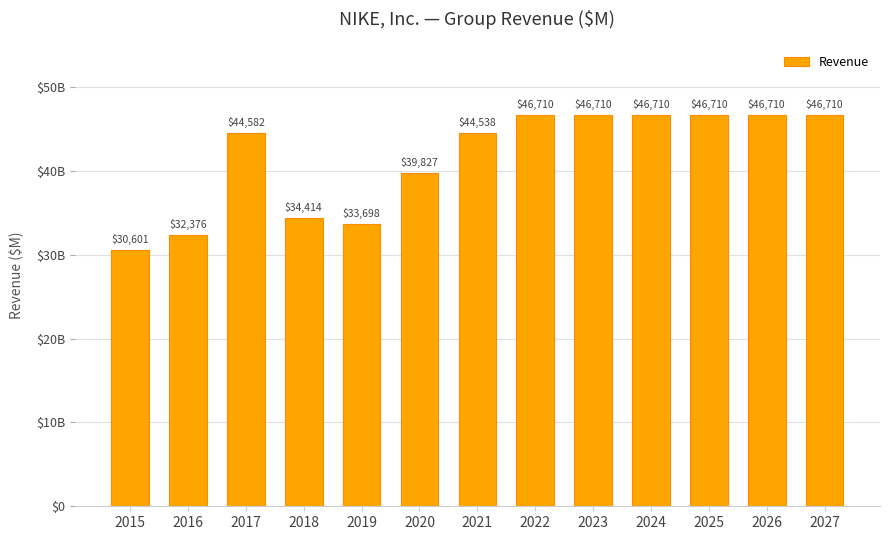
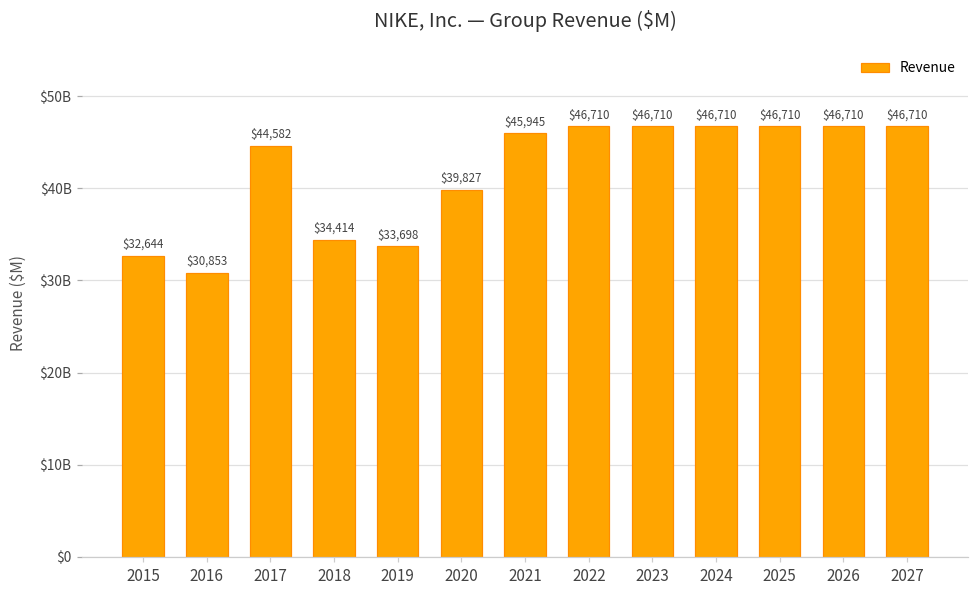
2015: $30,601 -> $32,644
2016: $32,376 -> $30,853
2021: $44,538 -> $45,945
